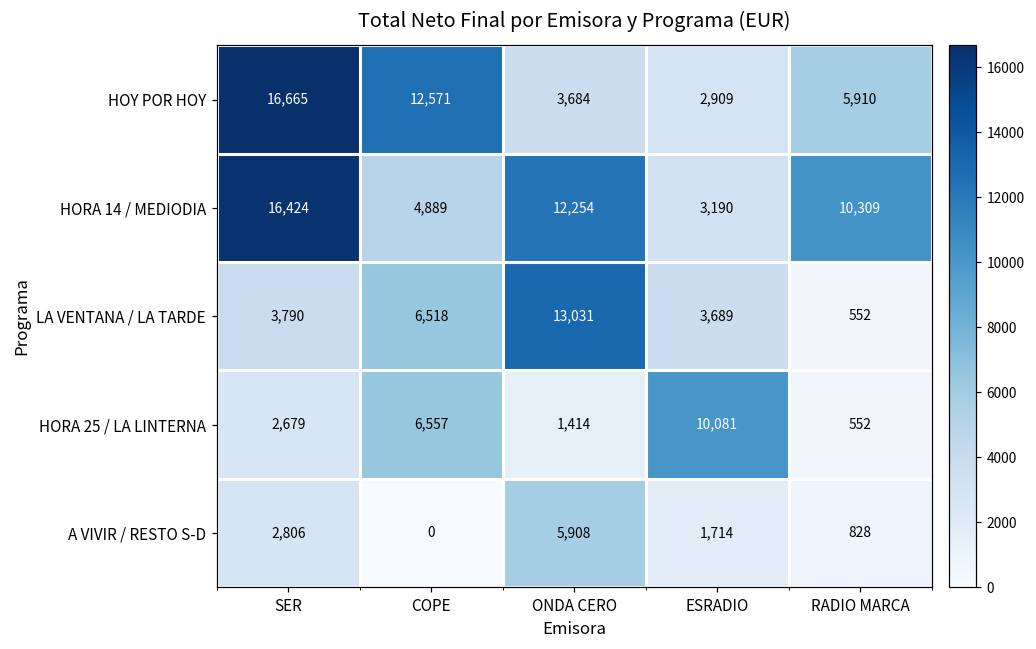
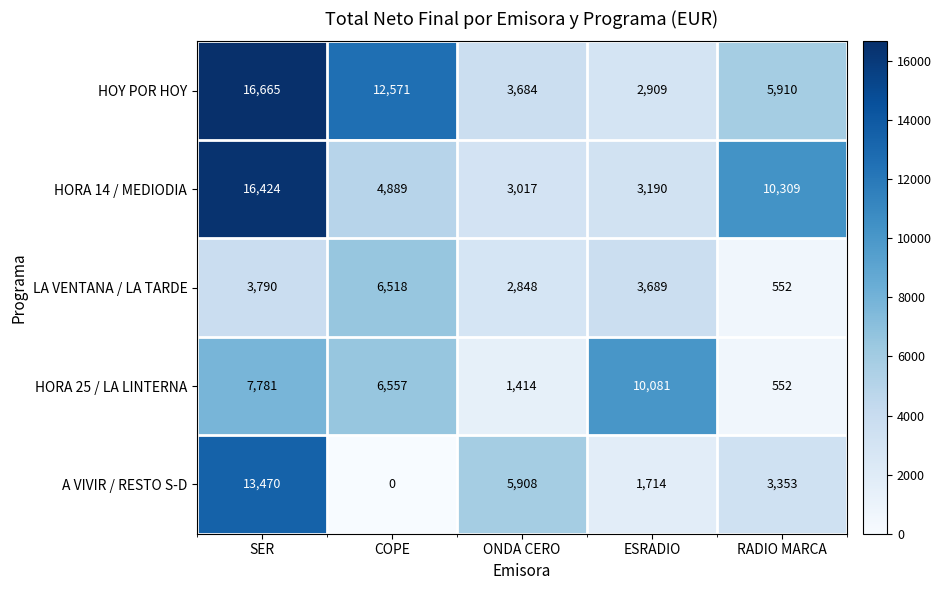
HORA 14 / MEDIODIA, ONDA CERO: 12,254 -> 3,017
LA VENTANA / LA TARDE, ONDA CERO: 13,031 -> 2,848
HORA 25 / LA LINTERNA, SER: 2,679 -> 7,781
A VIVIR / RESTO S-D, SER: 2,806 -> 13,470
A VIVIR / RESTO S-D, RADIO MARCA: 828 -> 3,353
